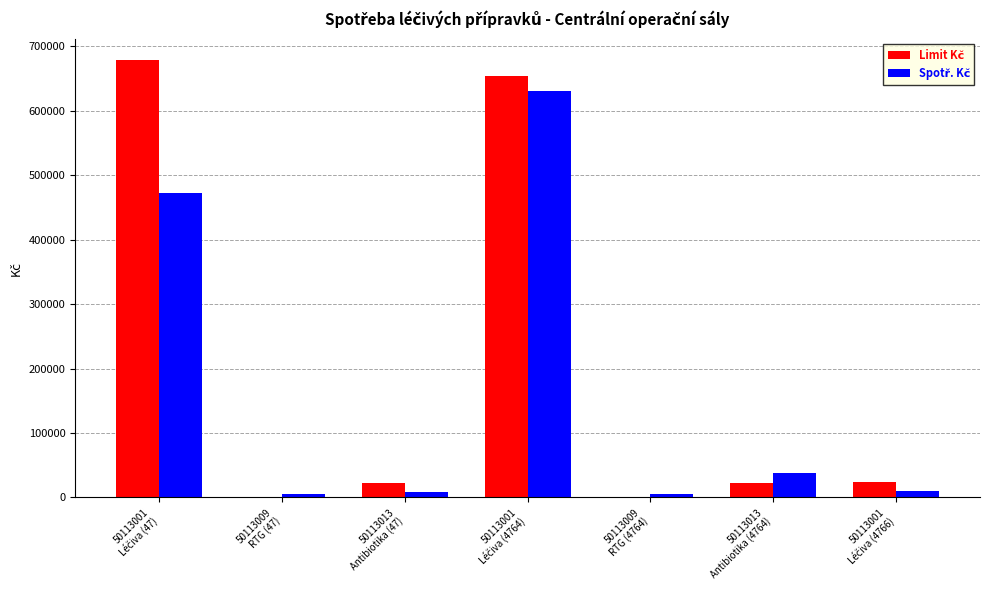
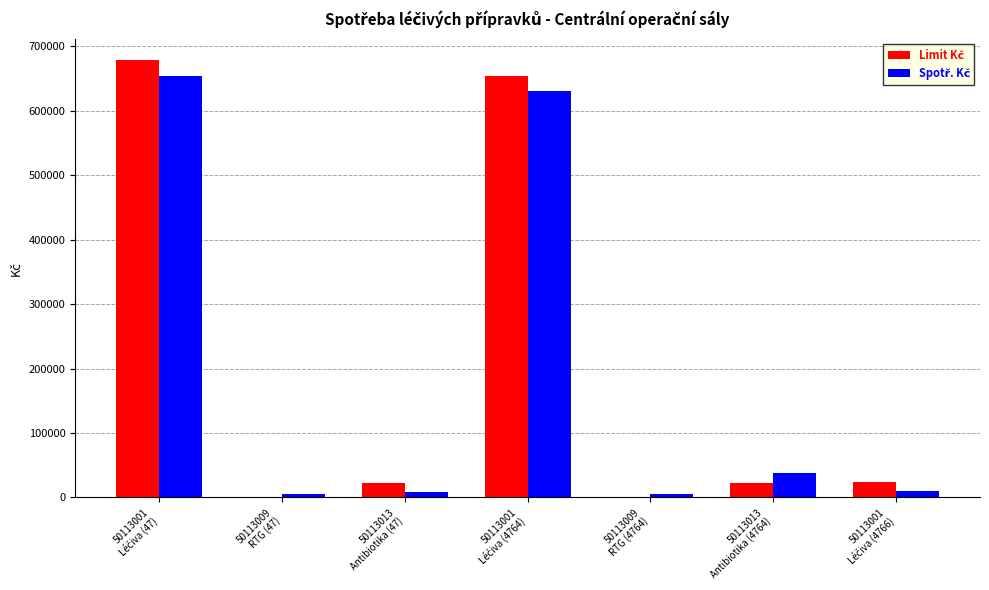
Spotř. Kč, 50113001 Léčiva (47): 470000 -> 650000
